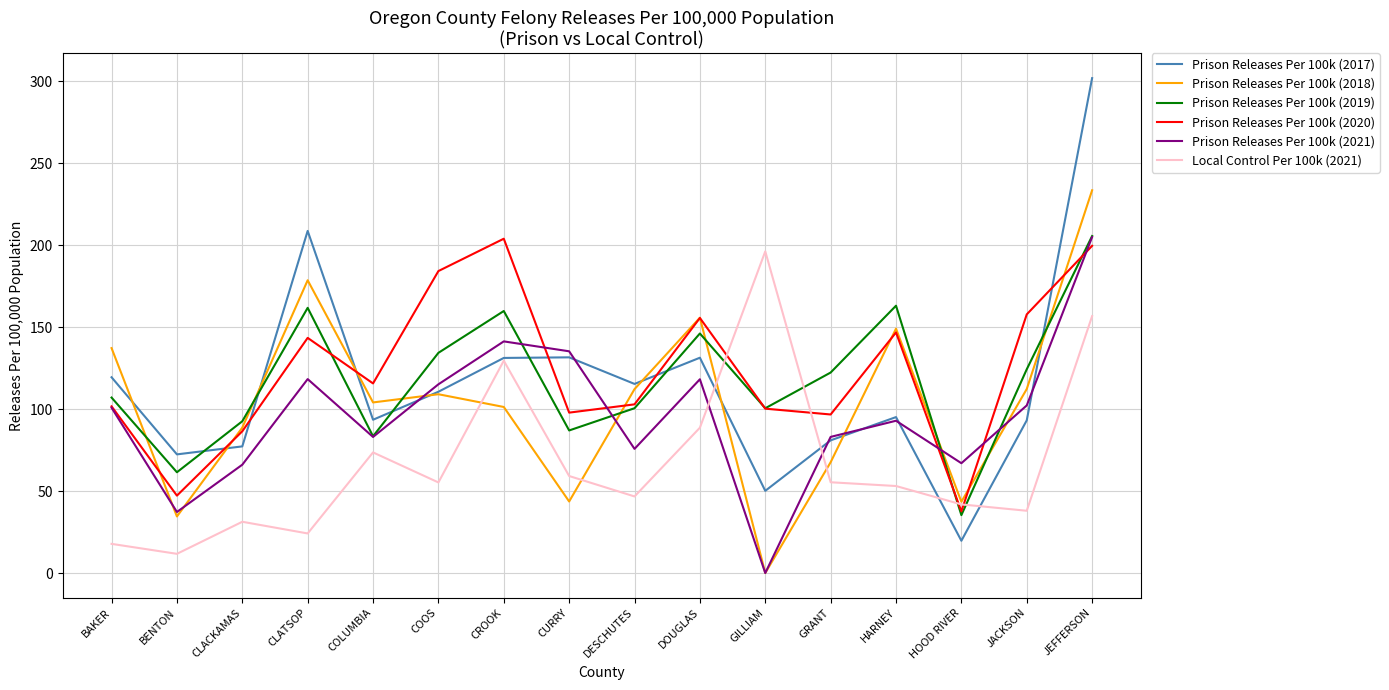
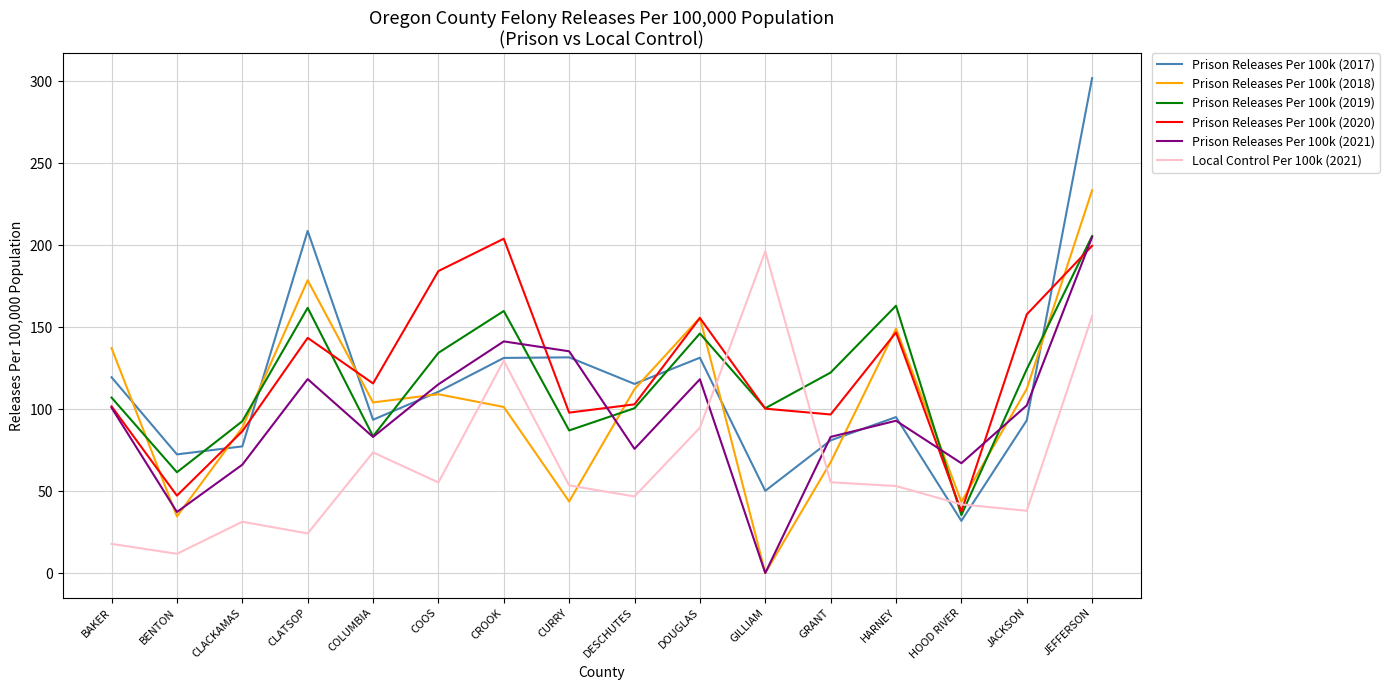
Local Control Per 100k (2021), CURRY: 59 -> 53
Prison Releases Per 100k (2017), HOOD RIVER: 20 -> 32
